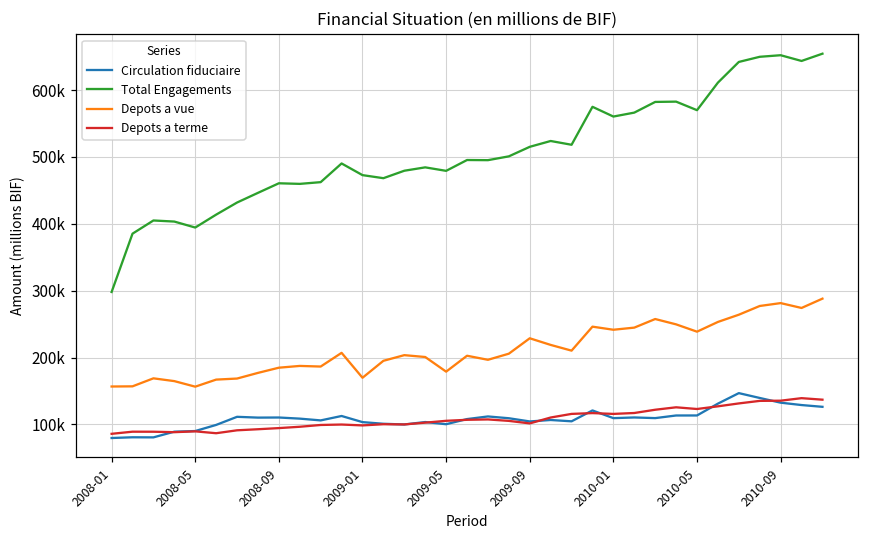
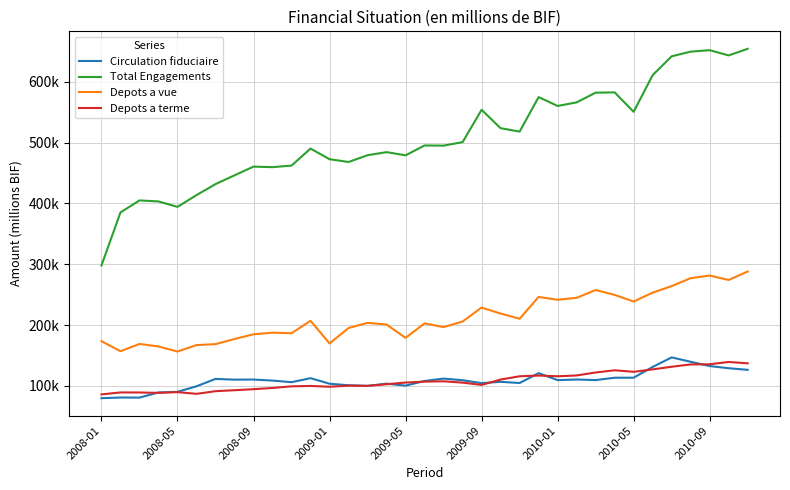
Depots a vue, 2008-01: 160000 -> 170000
Total Engagements, 2009-09: 520000 -> 550000
Total Engagements, 2010-05: 570000 -> 550000
